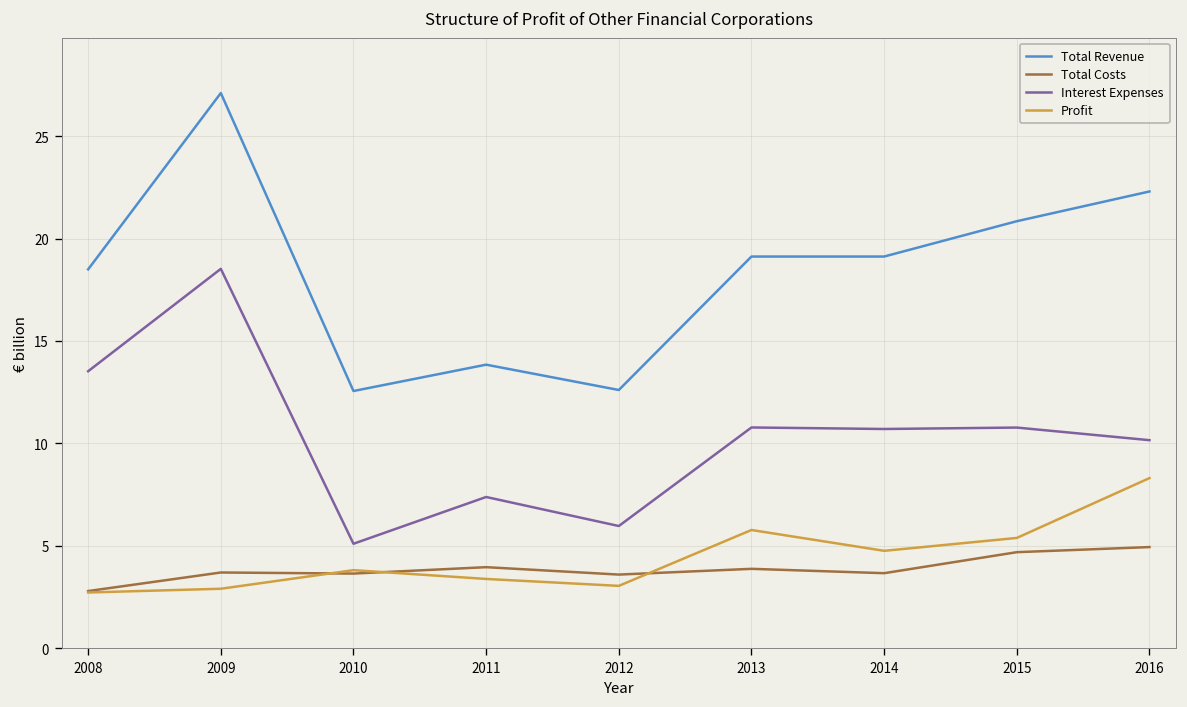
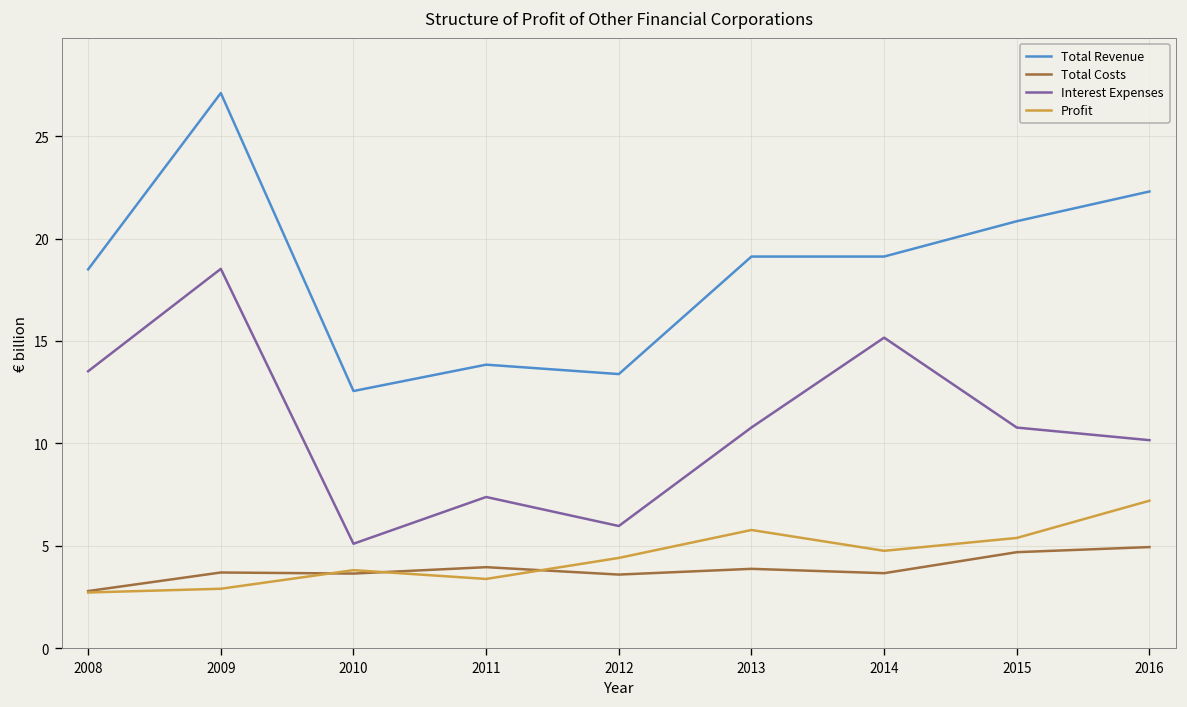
Total Revenue, 2012: 12.6 -> 13.4
Profit, 2012: 3.0 -> 4.4
Interest Expenses, 2014: 10.7 -> 15.2
Profit, 2016: 8.3 -> 7.2
